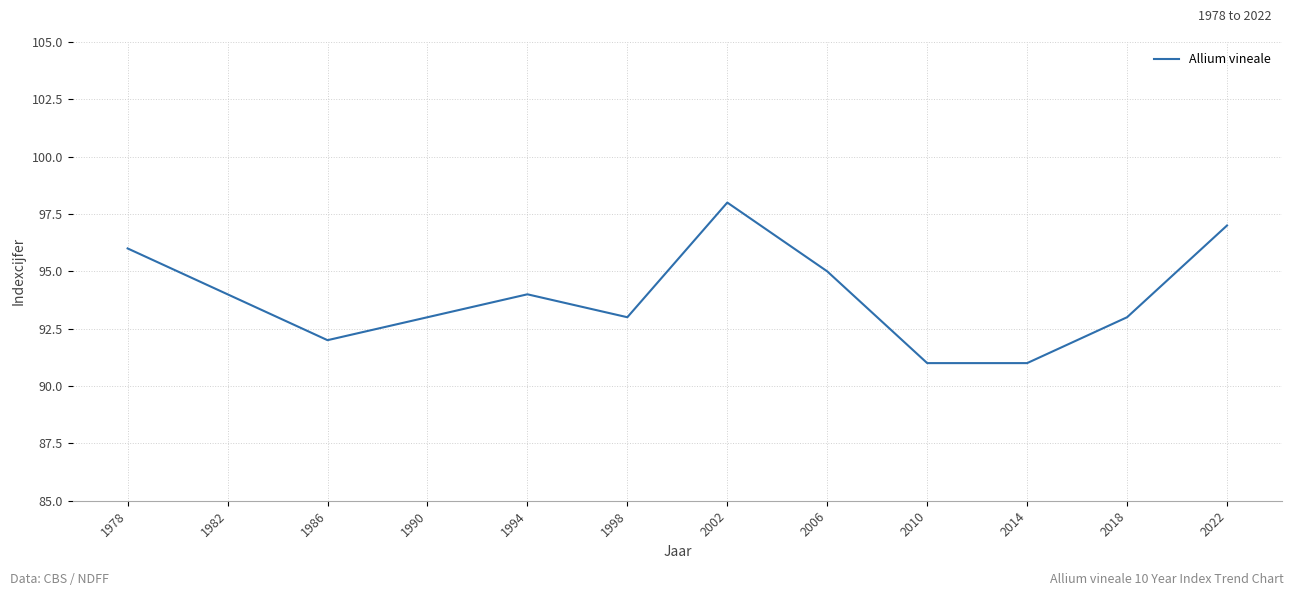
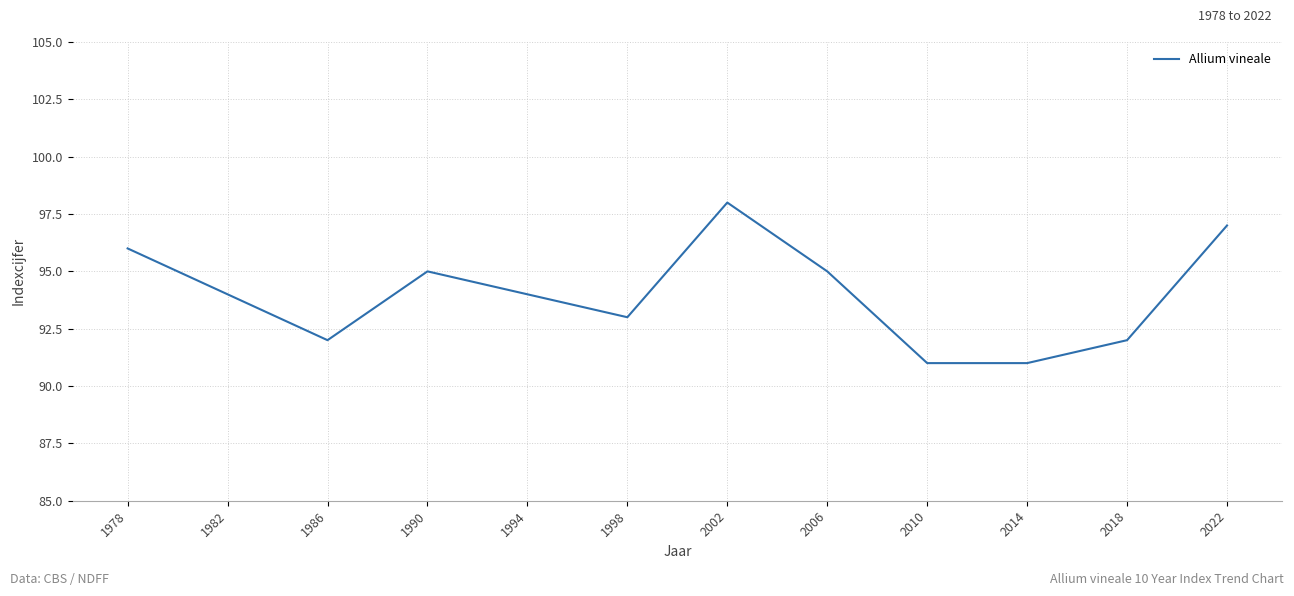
1990: 93 -> 95
2018: 93 -> 92
